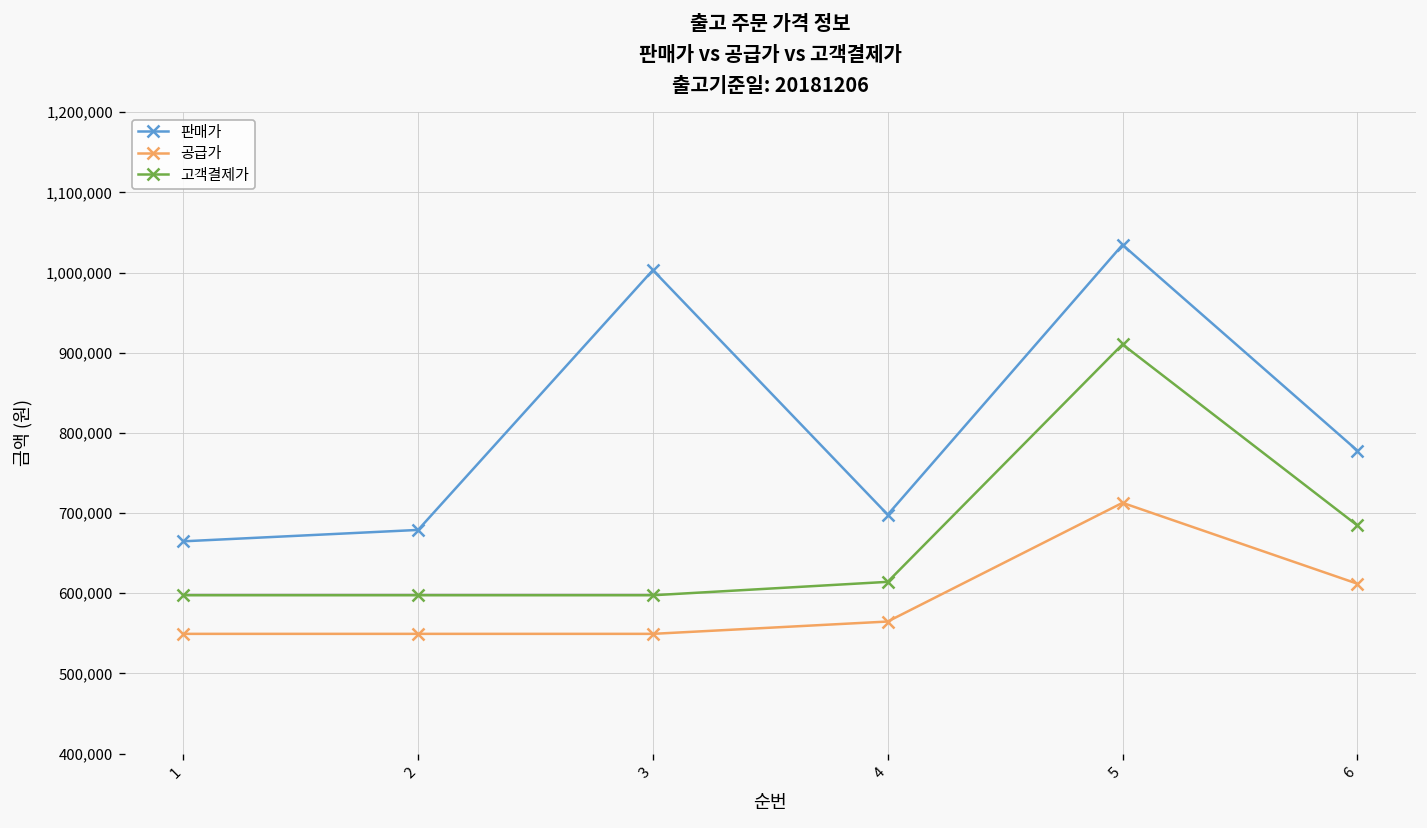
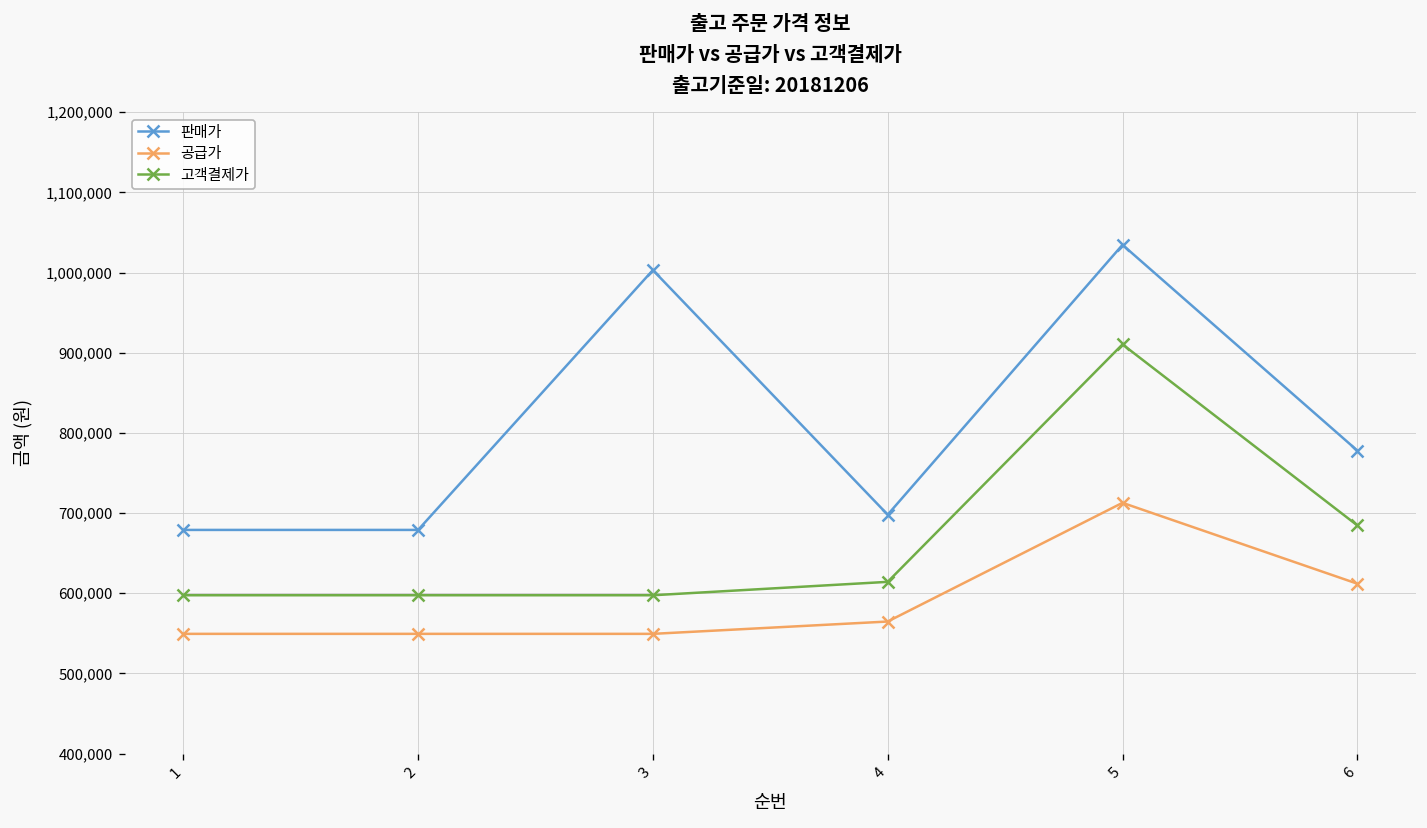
판매가, 1: 660,000 -> 680,000
